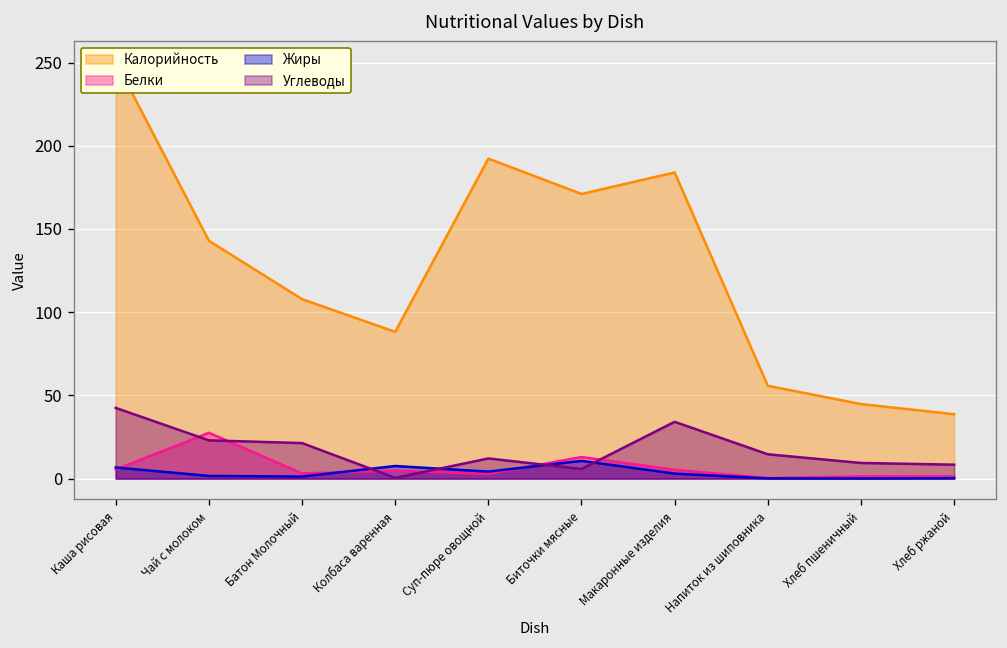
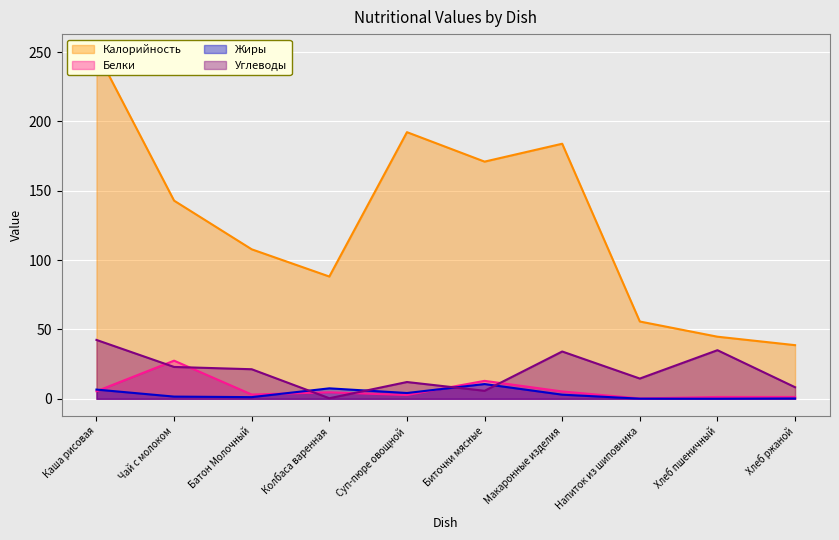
Углеводы, Хлеб пшеничный: 9 -> 35
